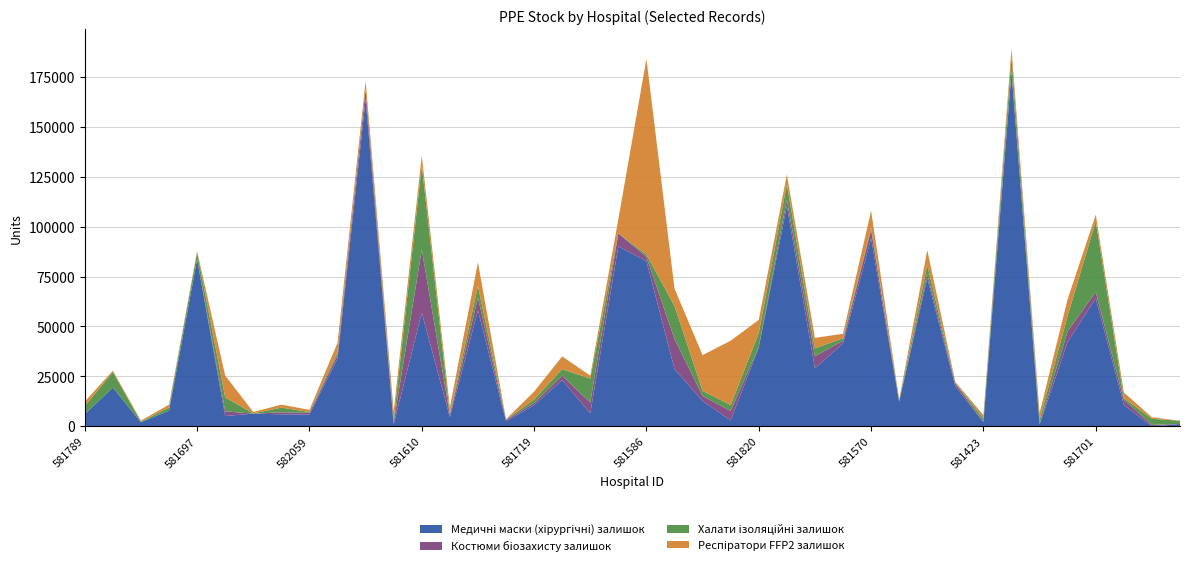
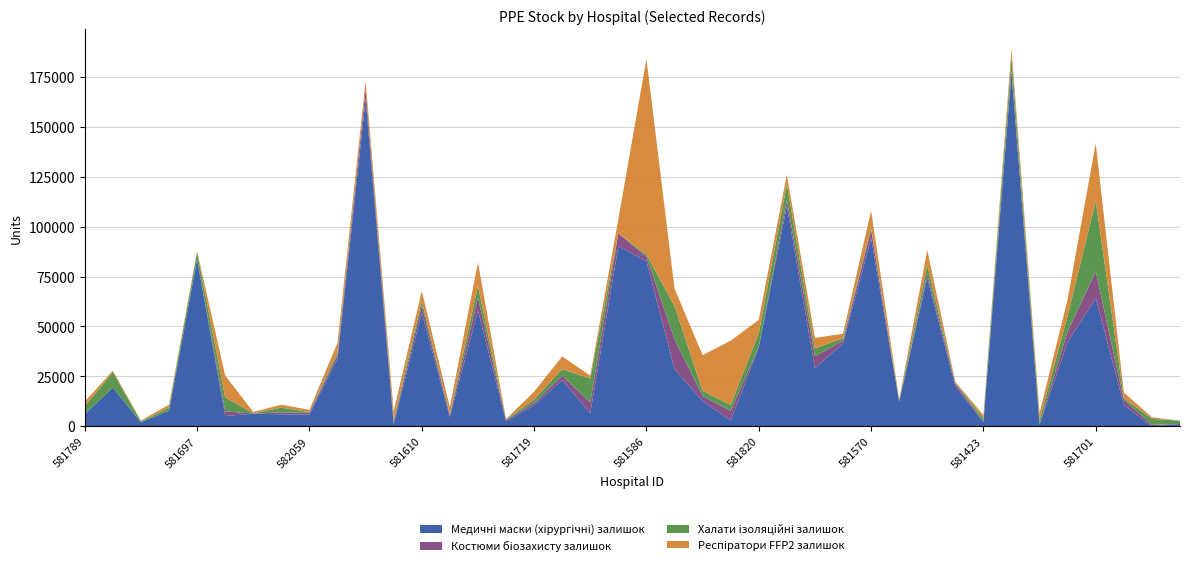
Костюми біозахисту залишок, 581610: 32000 -> 4000
Халати ізоляційні залишок, 581610: 42000 -> 2000
Костюми біозахисту залишок, 581701: 3000 -> 13000
Респіратори FFP2 залишок, 581701: 3000 -> 29000
